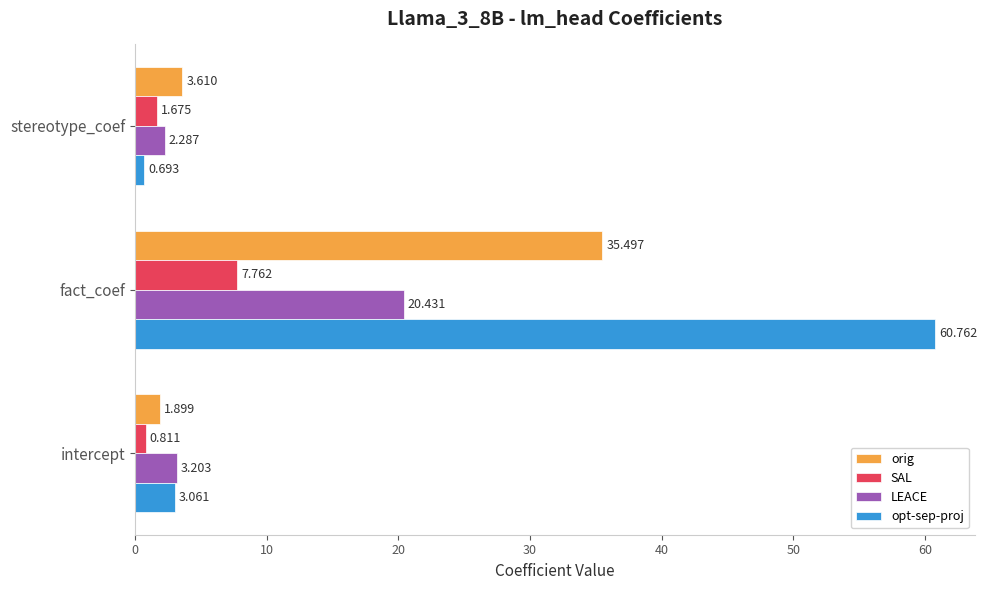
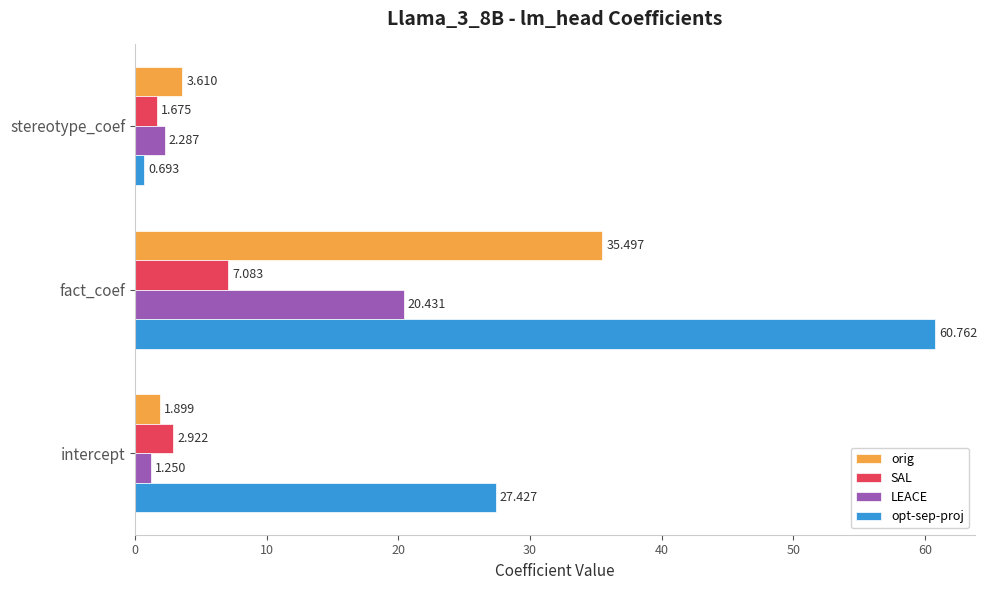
SAL, fact_coef: 7.762 -> 7.083
SAL, intercept: 0.811 -> 2.922
LEACE, intercept: 3.203 -> 1.250
opt-sep-proj, intercept: 3.061 -> 27.427
